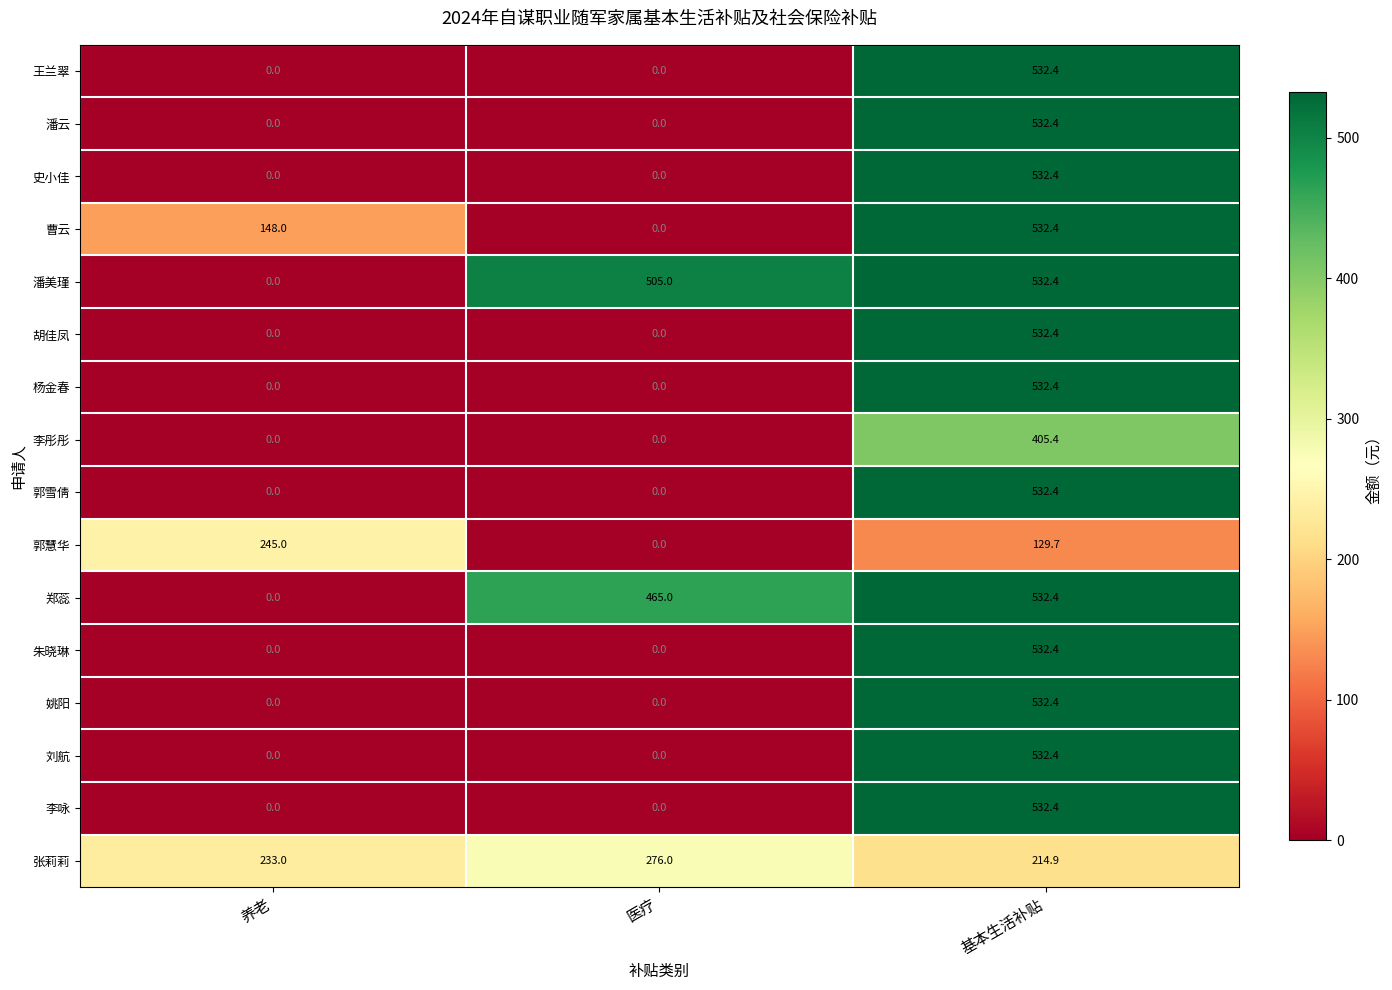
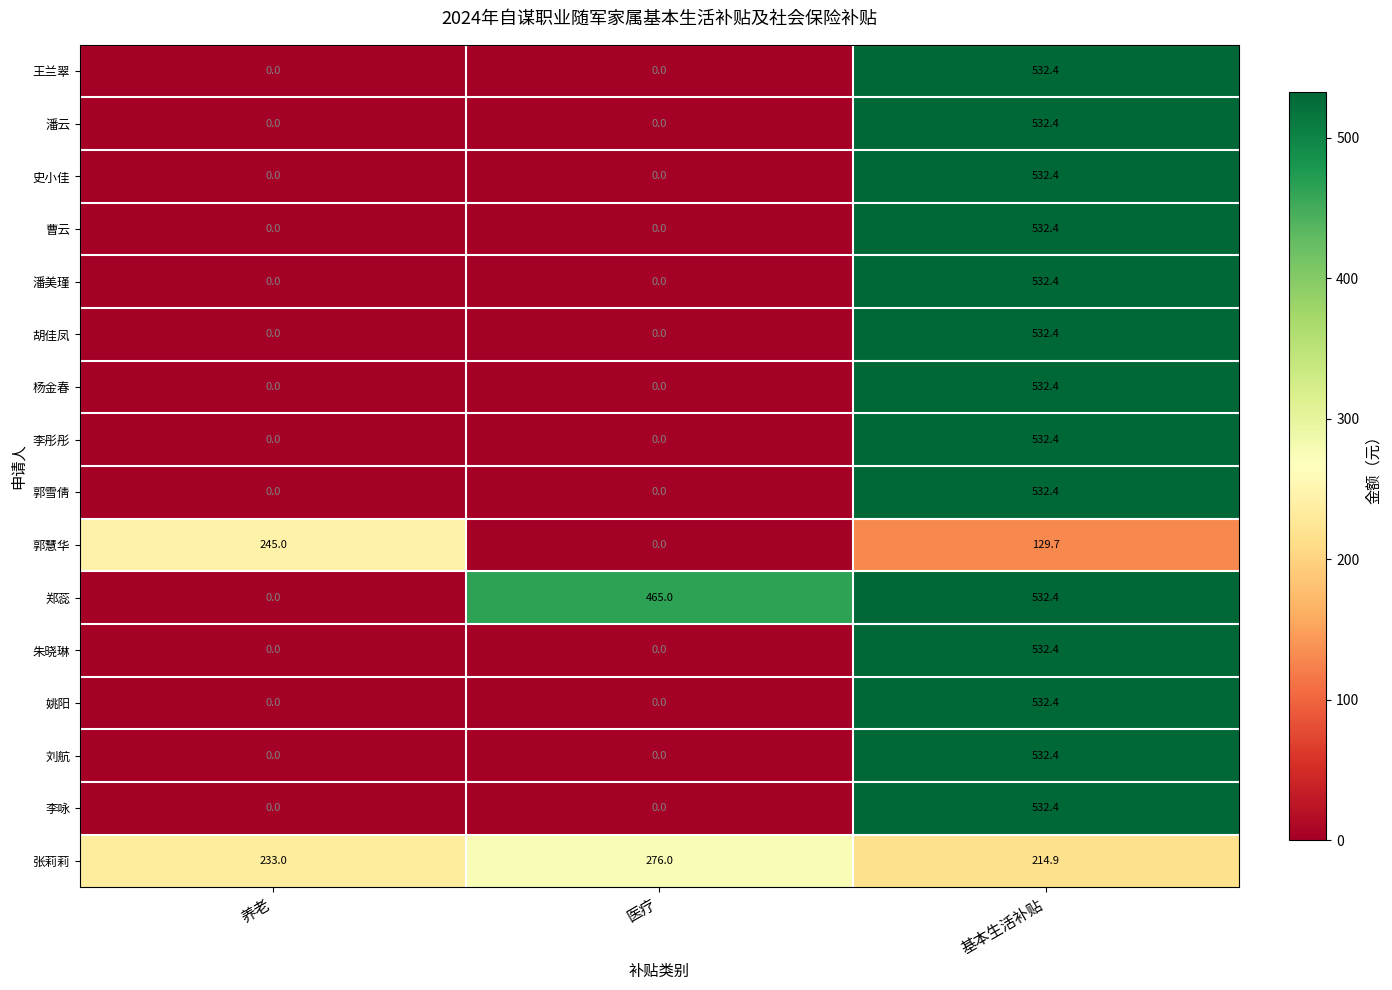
曹云, 养老: 148.0 -> 0.0
潘美瑾, 医疗: 505.0 -> 0.0
李彤彤, 基本生活补贴: 405.4 -> 532.4
